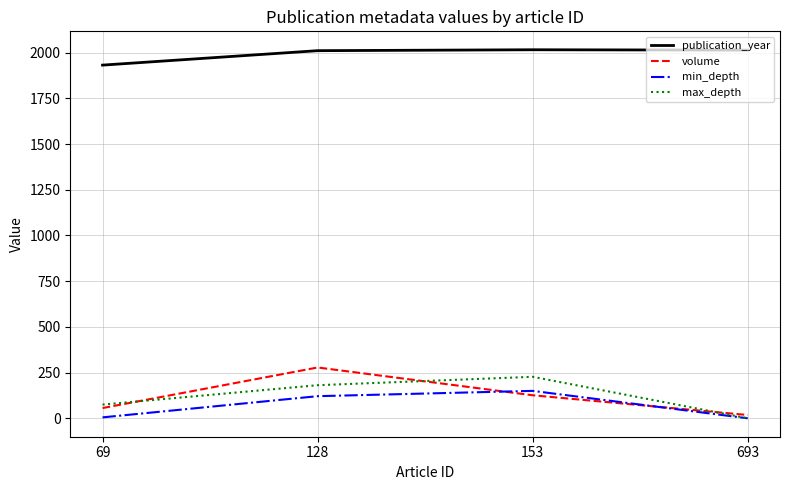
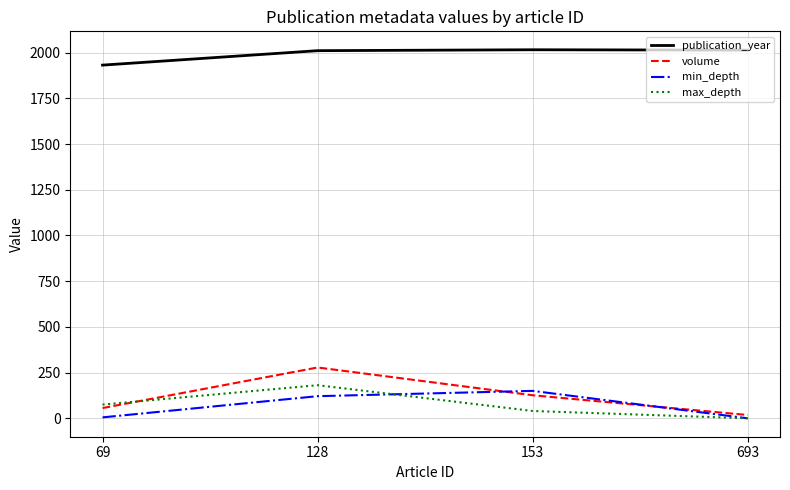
max_depth, 153: 230 -> 40
